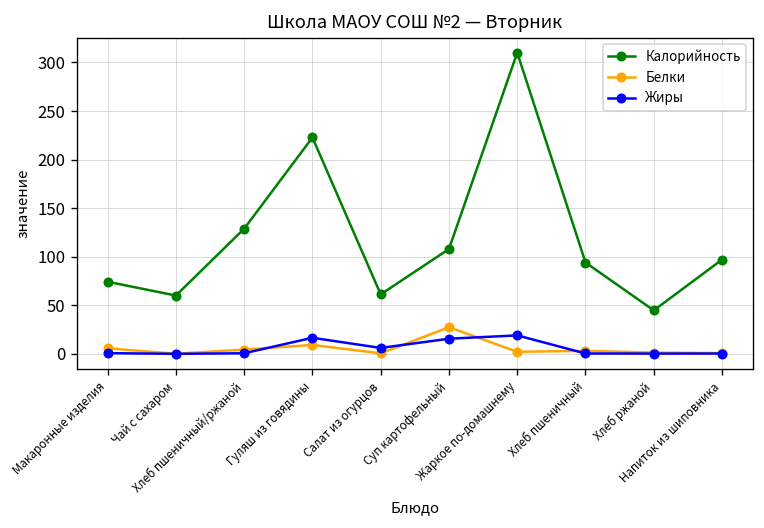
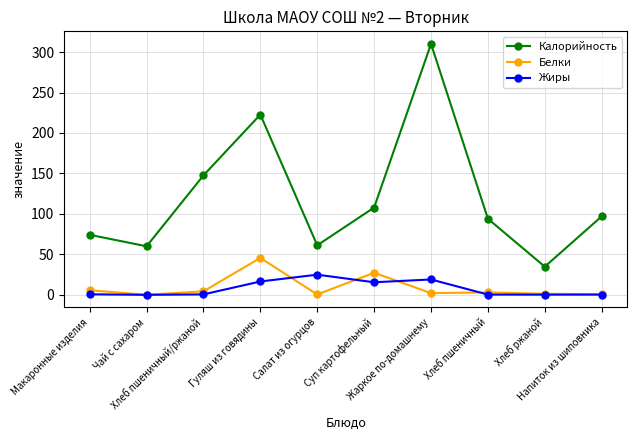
Калорийность, Хлеб пшеничный/ржаной: 130 -> 150
Белки, Гуляш из говядины: 10 -> 50
Жиры, Салат из огурцов: 10 -> 20
Калорийность, Хлеб ржаной: 40 -> 30
